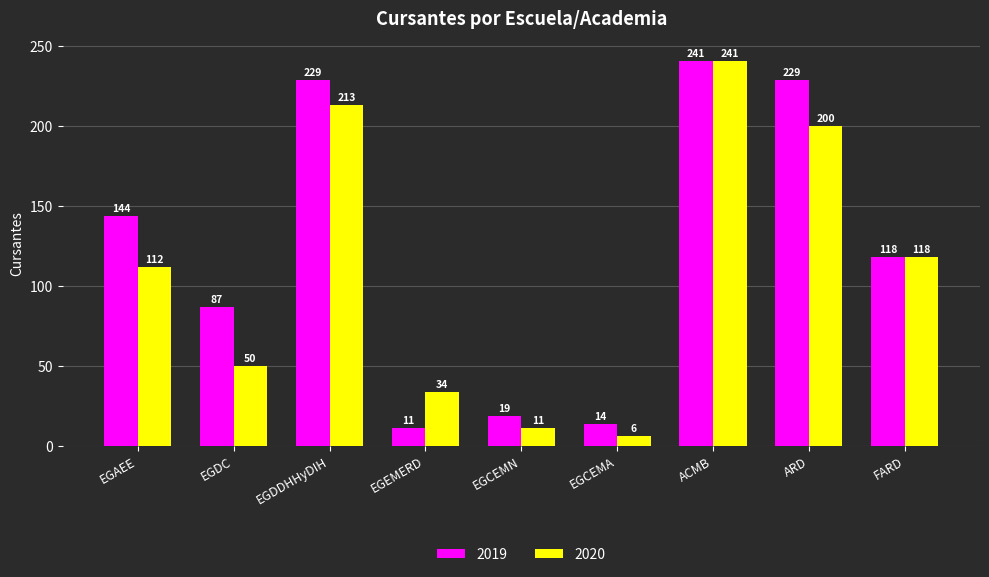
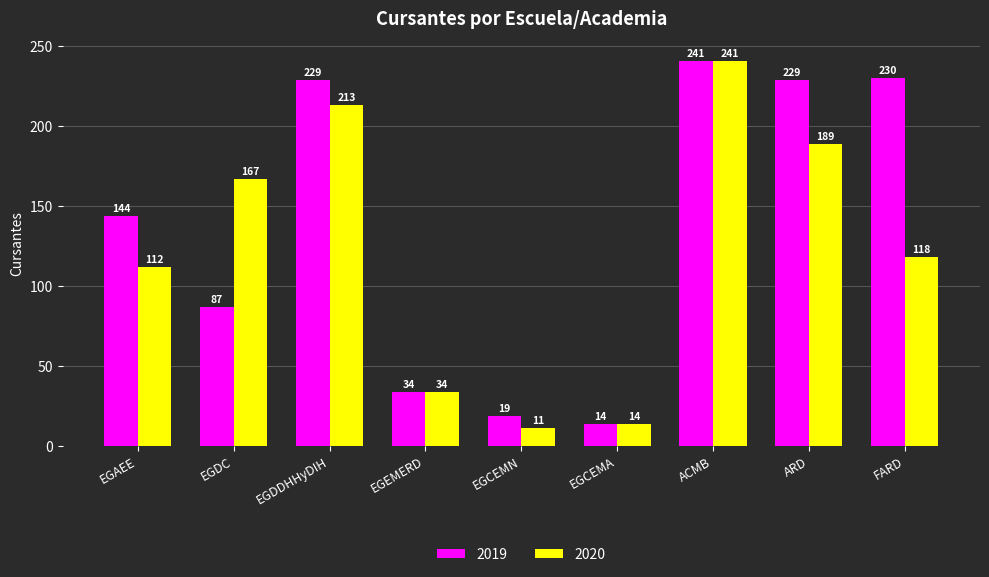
2020, EGDC: 50 -> 167
2019, EGEMERD: 11 -> 34
2020, EGCEMA: 6 -> 14
2020, ARD: 200 -> 189
2019, FARD: 118 -> 230
